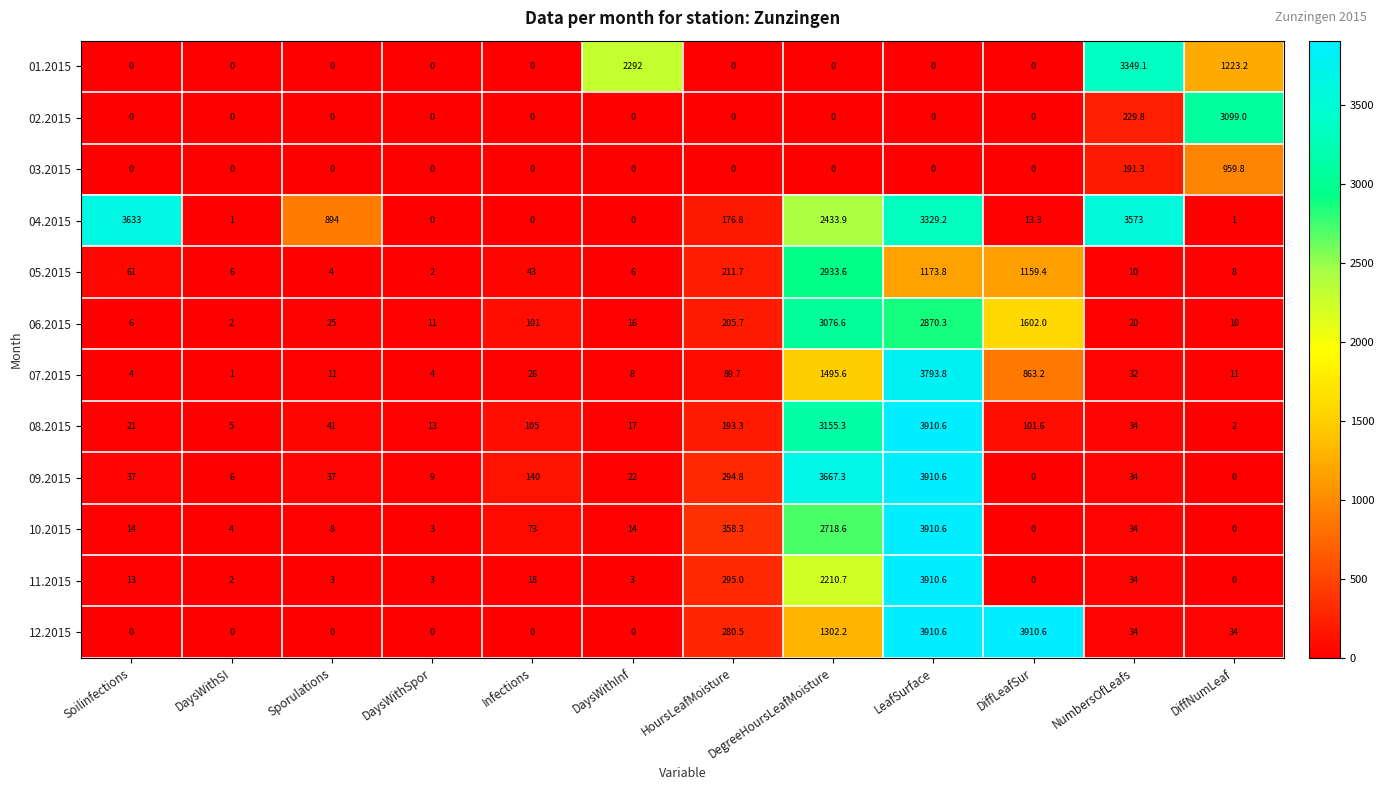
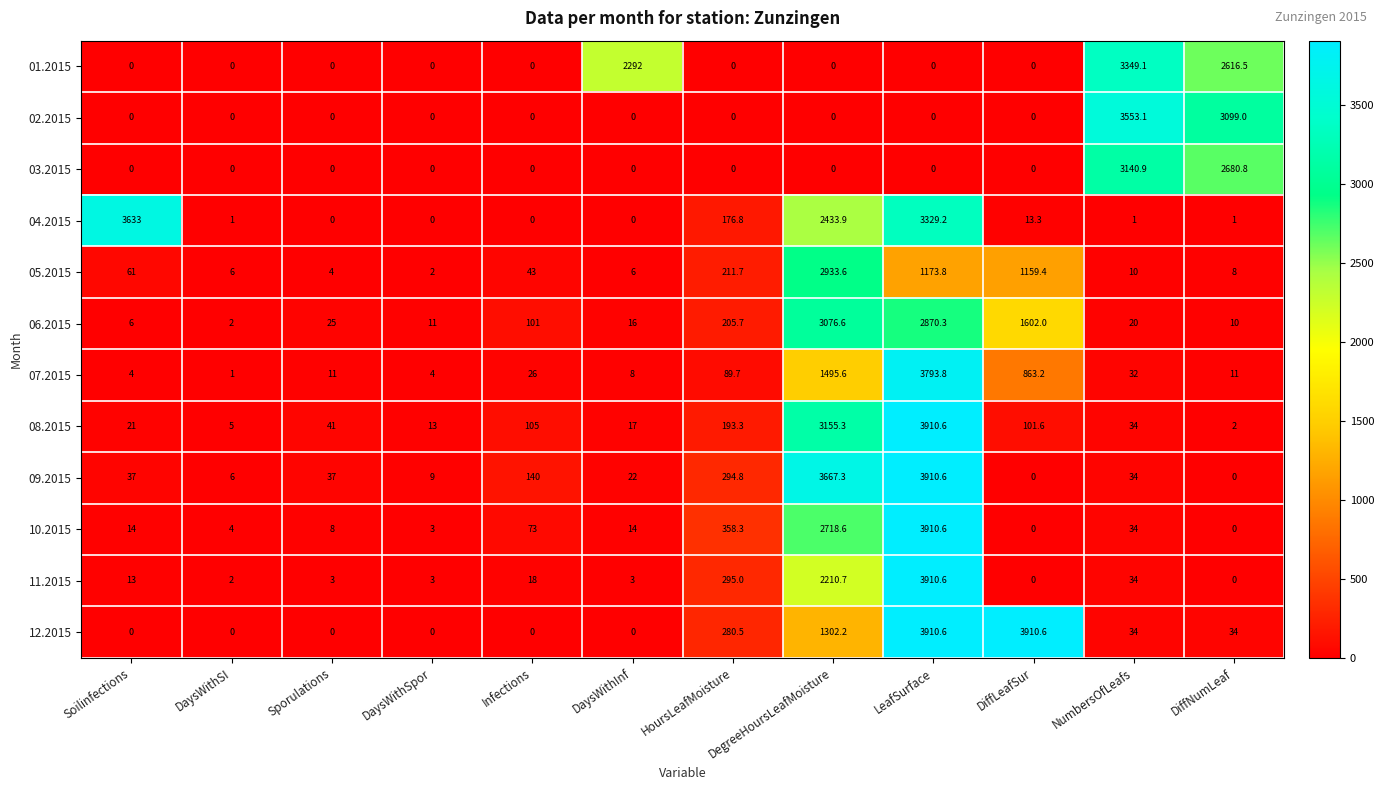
01.2015, DiffNumLeaf: 1223.2 -> 2616.5
02.2015, NumbersOfLeafs: 229.8 -> 3553.1
03.2015, NumbersOfLeafs: 191.3 -> 3140.9
03.2015, DiffNumLeaf: 959.8 -> 2680.8
04.2015, Sporulations: 894 -> 0
04.2015, NumbersOfLeafs: 3573 -> 1
